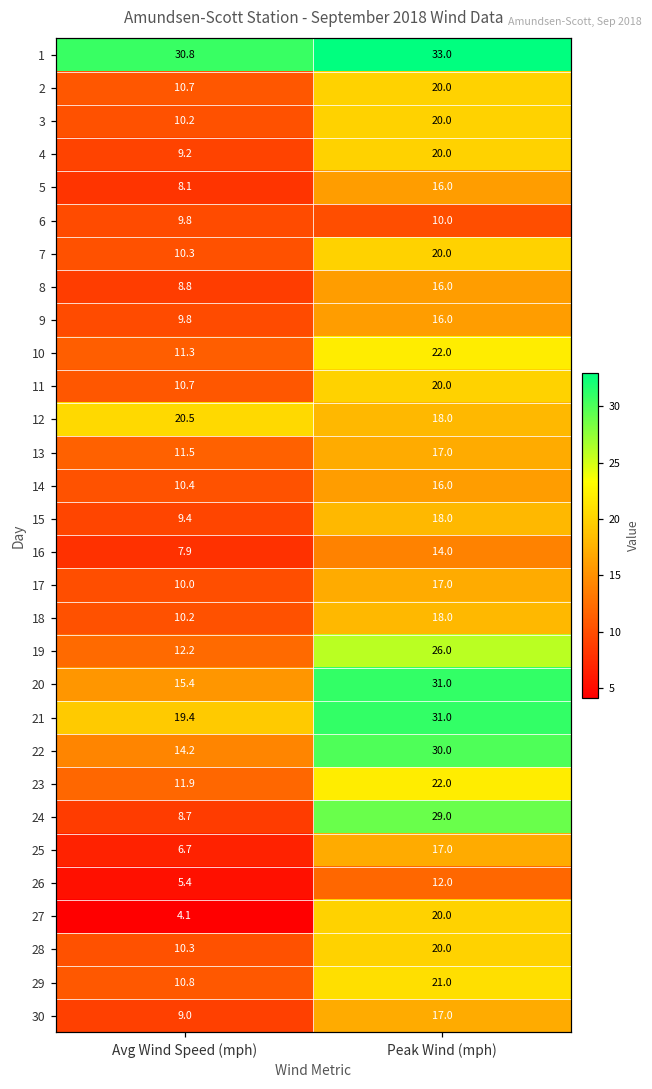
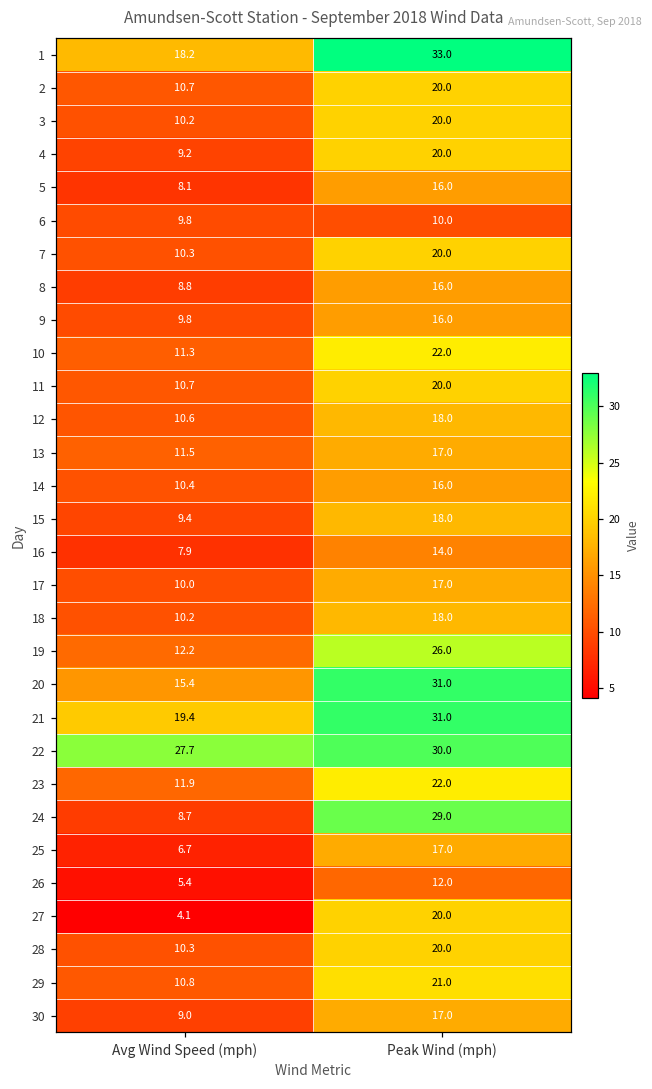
1, Avg Wind Speed (mph): 30.8 -> 18.2
12, Avg Wind Speed (mph): 20.5 -> 10.6
22, Avg Wind Speed (mph): 14.2 -> 27.7
